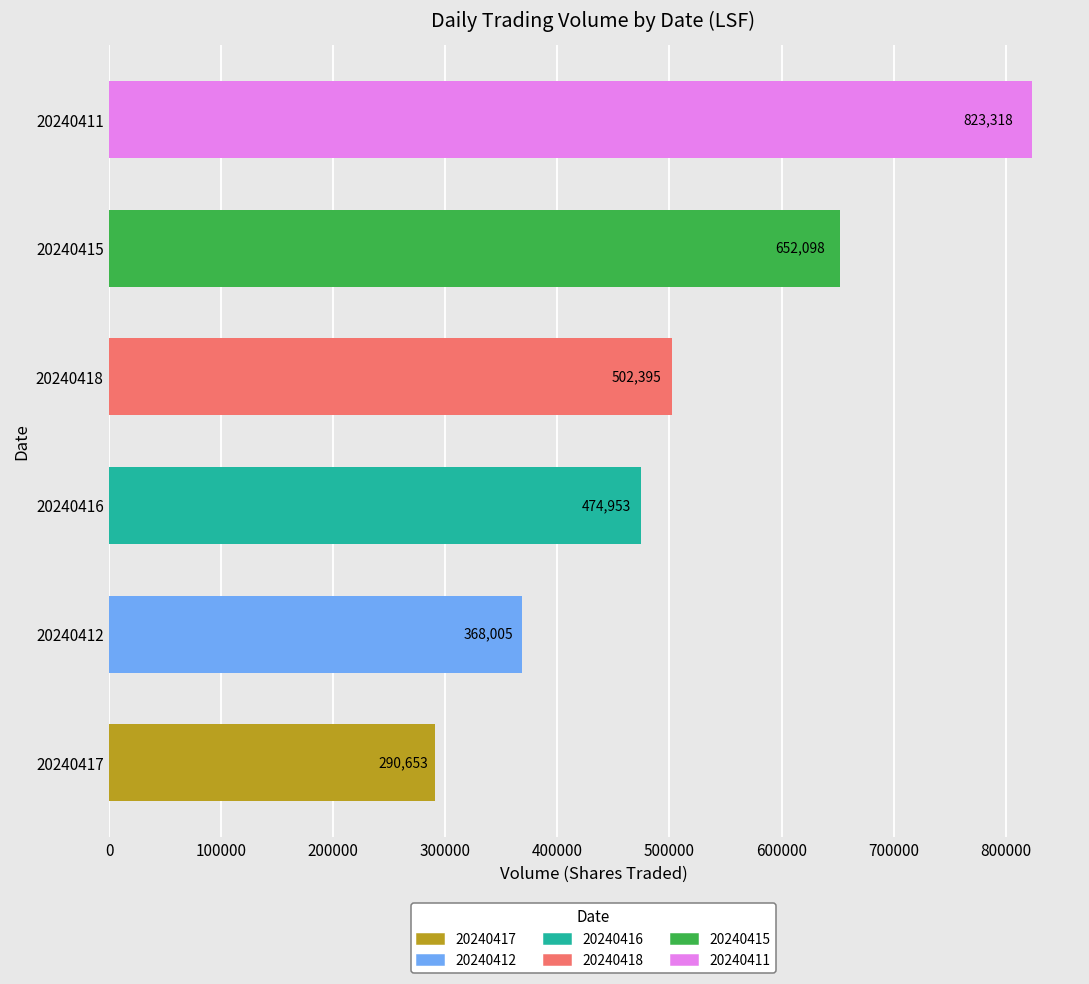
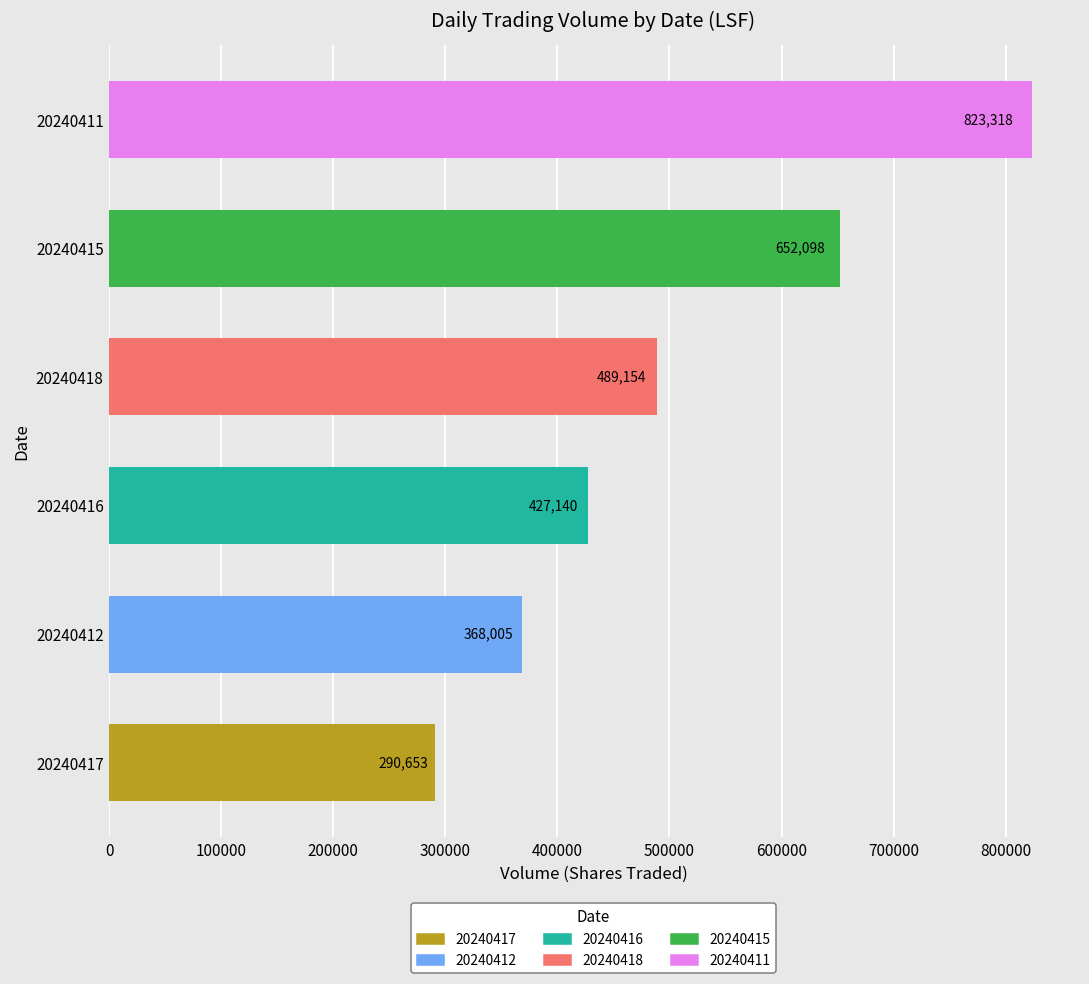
20240418: 502,395 -> 489,154
20240416: 474,953 -> 427,140
